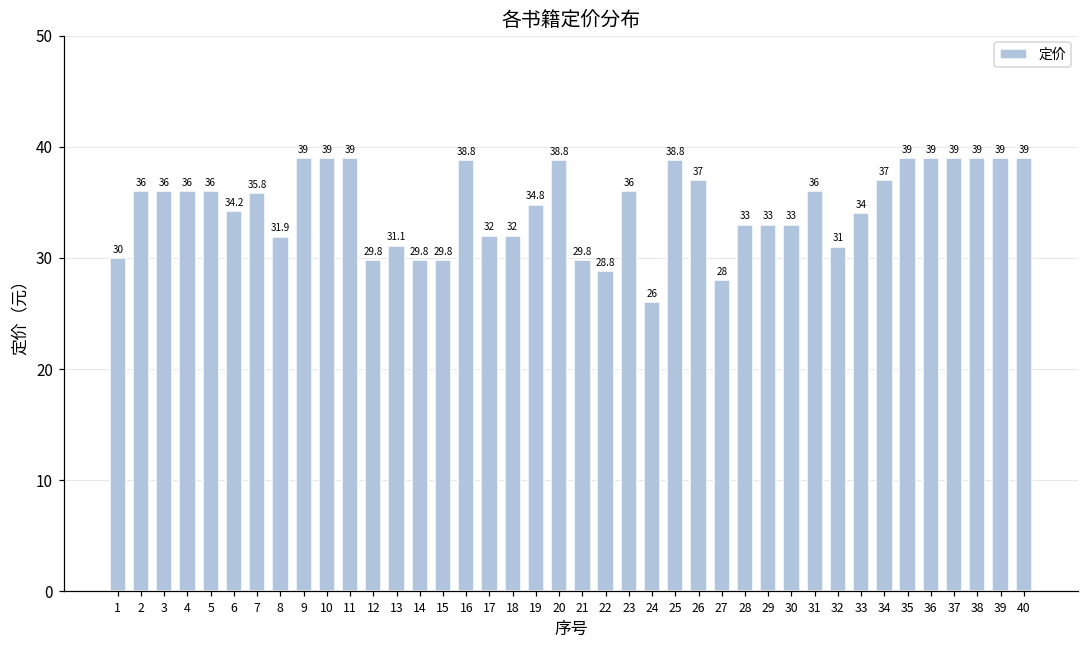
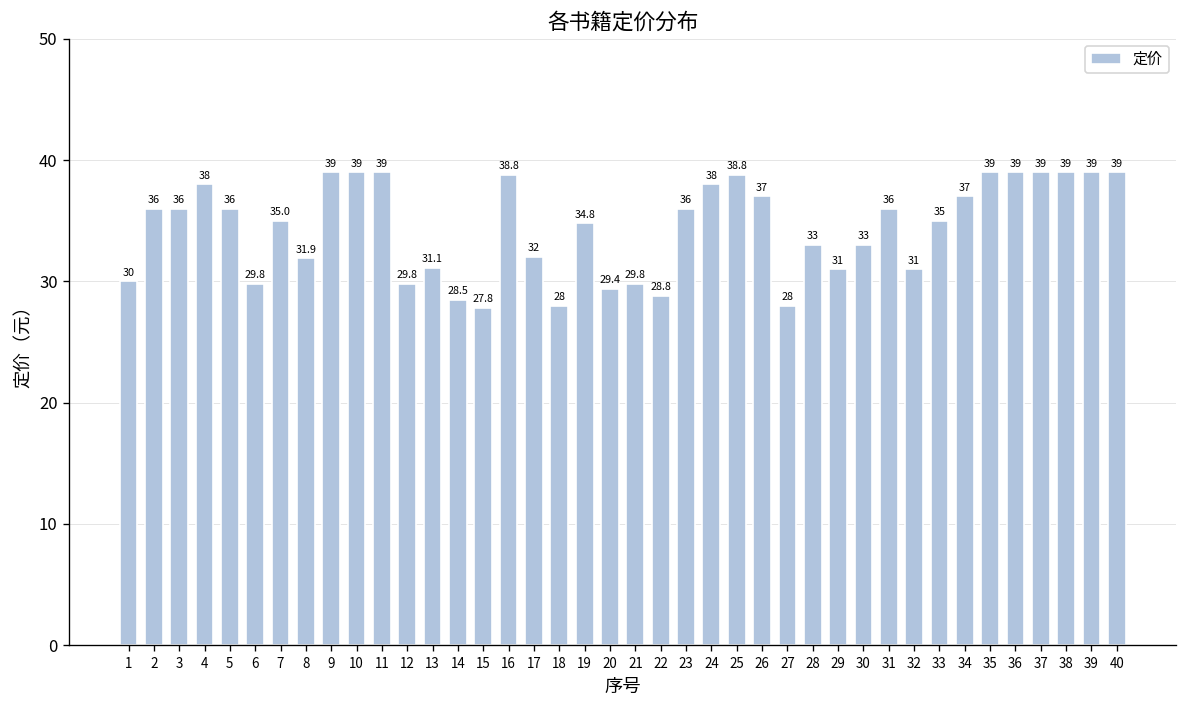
4: 36 -> 38
6: 34.2 -> 29.8
7: 35.8 -> 35.0
14: 29.8 -> 28.5
15: 29.8 -> 27.8
18: 32 -> 28
20: 38.8 -> 29.4
24: 26 -> 38
29: 33 -> 31
33: 34 -> 35
